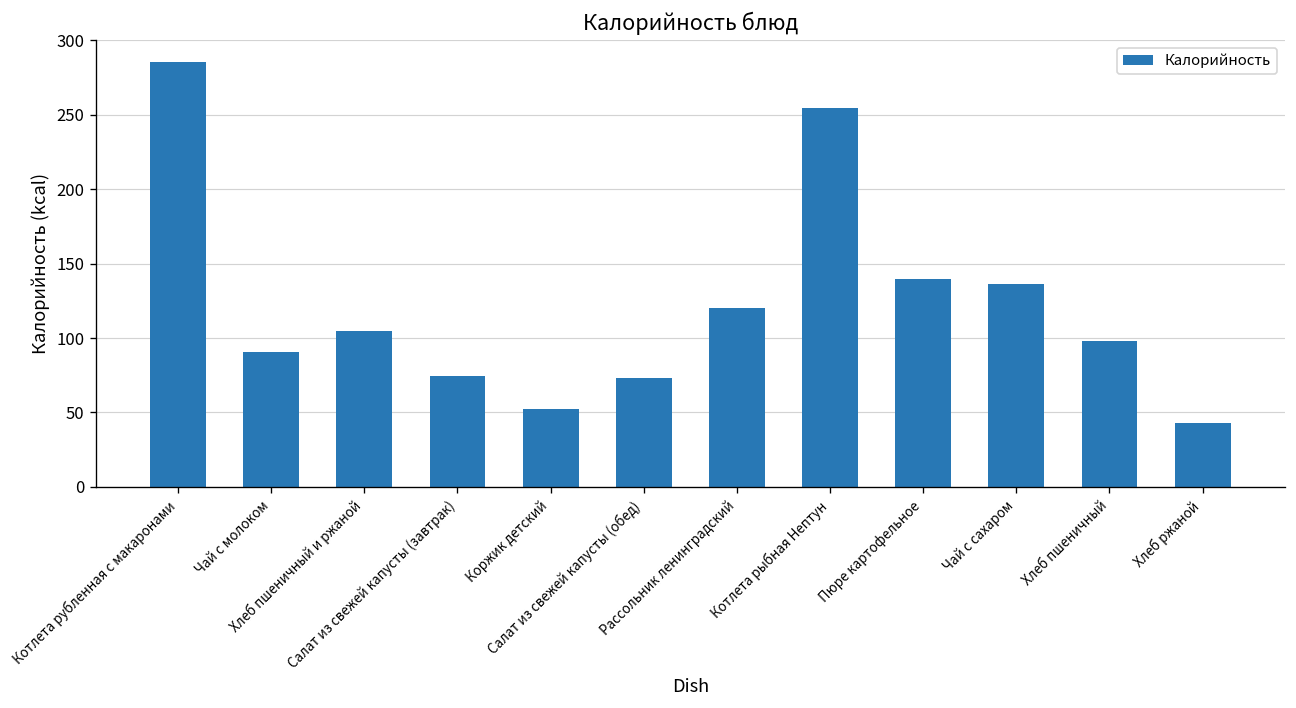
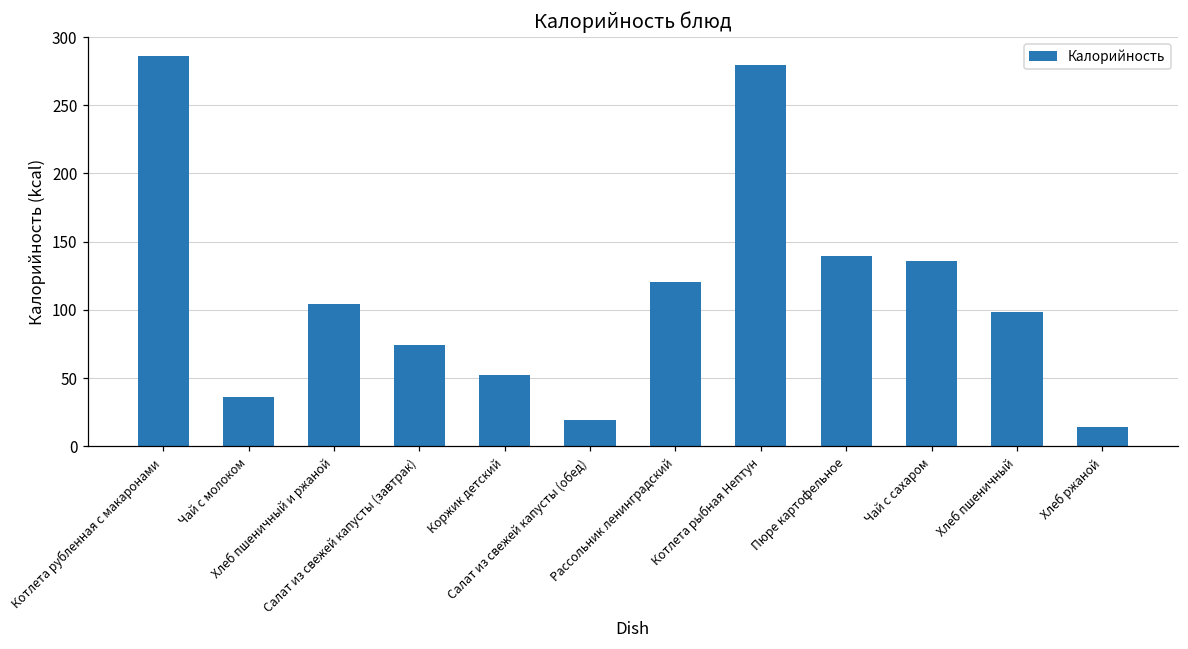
Чай с молоком: 90 -> 36
Салат из свежей капусты (обед): 73 -> 19
Котлета рыбная Нептун: 255 -> 279
Хлеб ржаной: 43 -> 14
